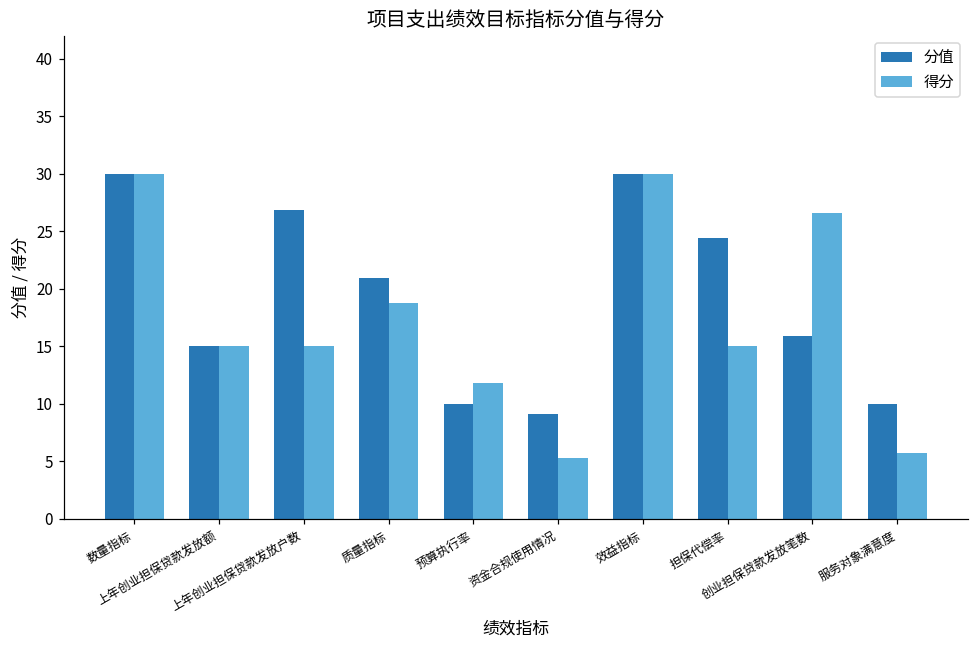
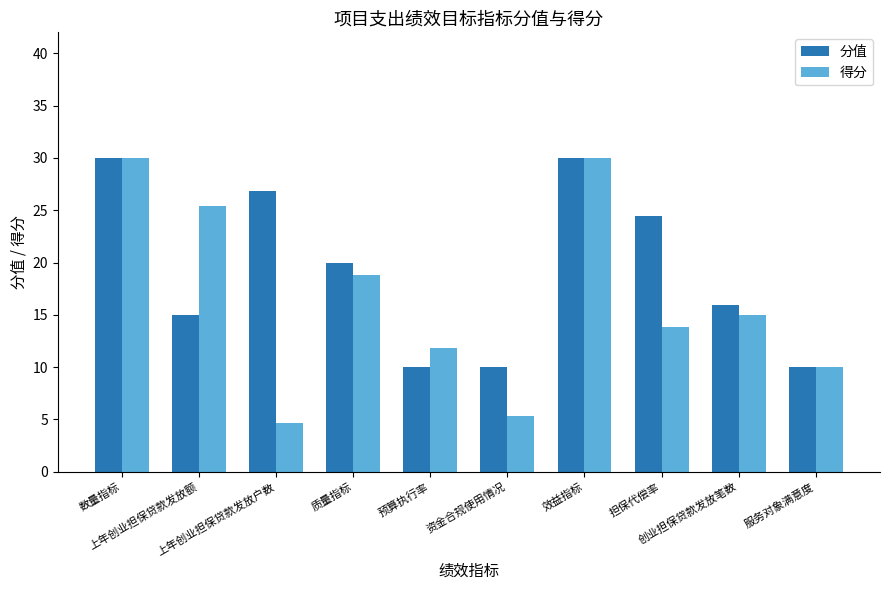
得分, 上年创业担保贷款发放额: 15.0 -> 25.4
得分, 上年创业担保贷款发放户数: 15.0 -> 4.7
分值, 质量指标: 20.9 -> 20.0
分值, 资金合规使用情况: 9.1 -> 10.0
得分, 担保代偿率: 15.0 -> 13.8
得分, 创业担保贷款发放笔数: 26.6 -> 15.0
得分, 服务对象满意度: 5.7 -> 10.0
